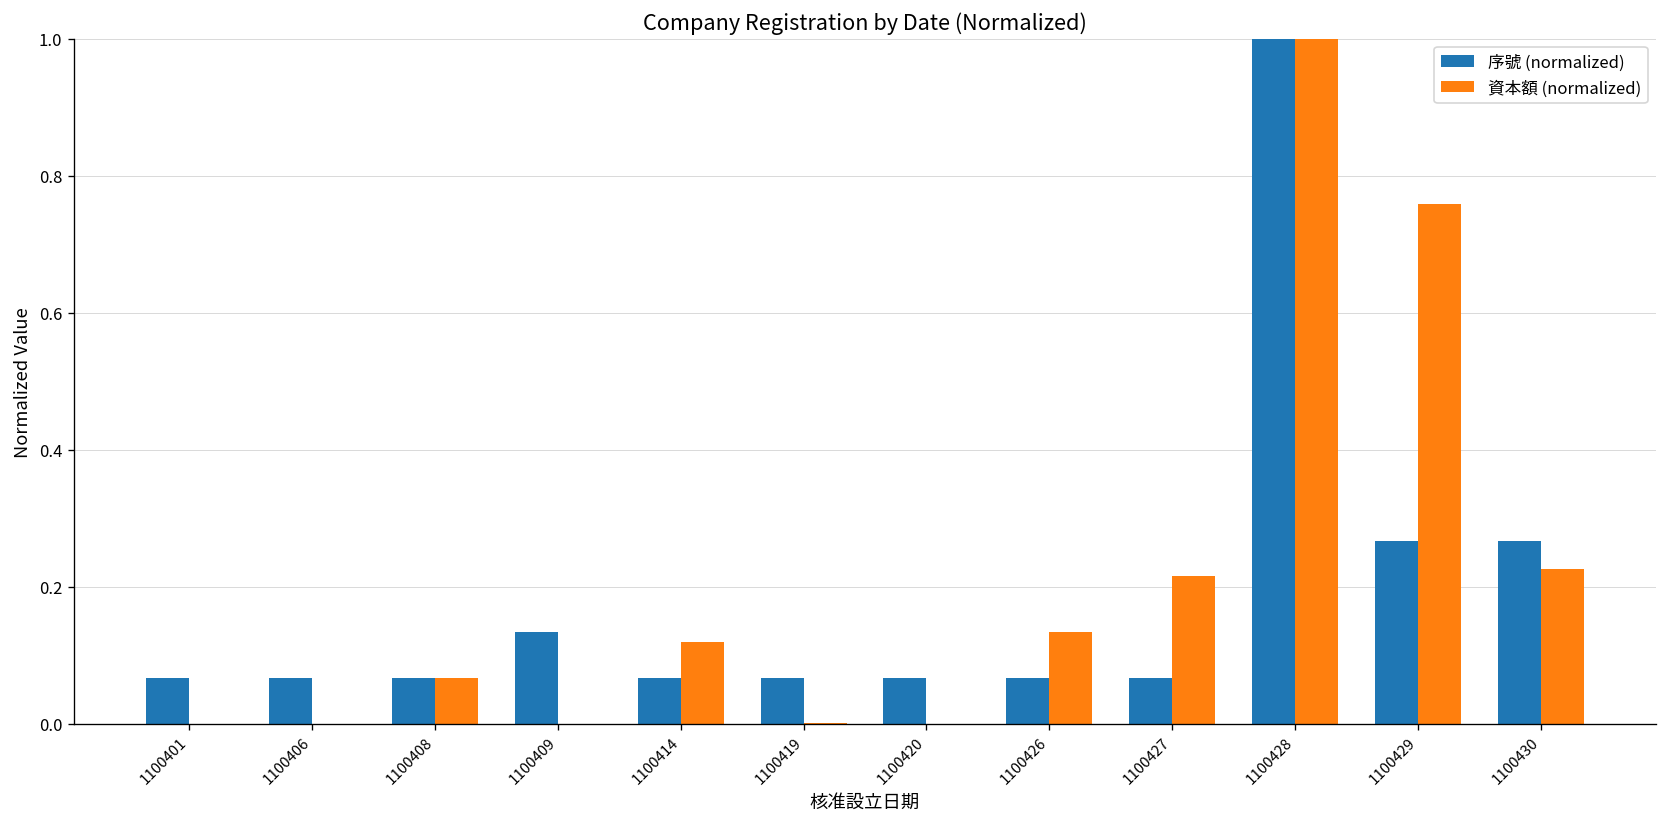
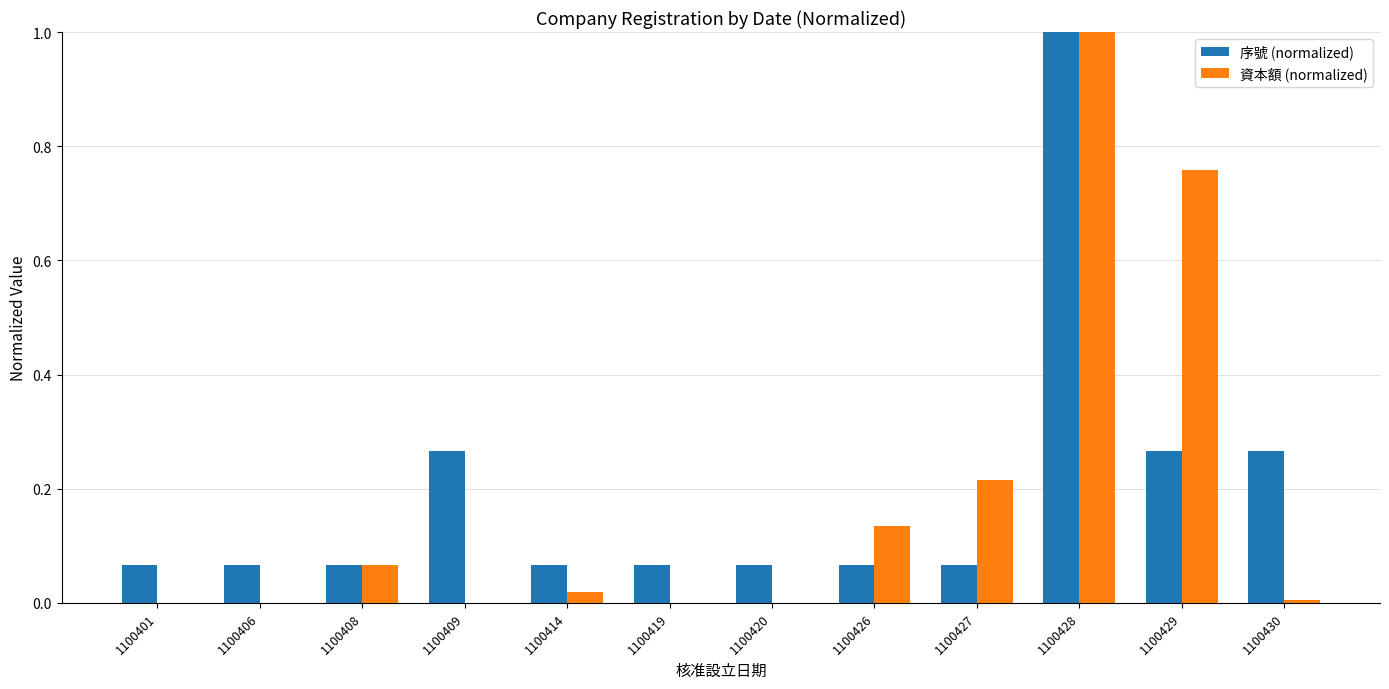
序號 (normalized), 1100409: 0.13 -> 0.27
資本額 (normalized), 1100414: 0.12 -> 0.02
資本額 (normalized), 1100430: 0.23 -> 0.01
